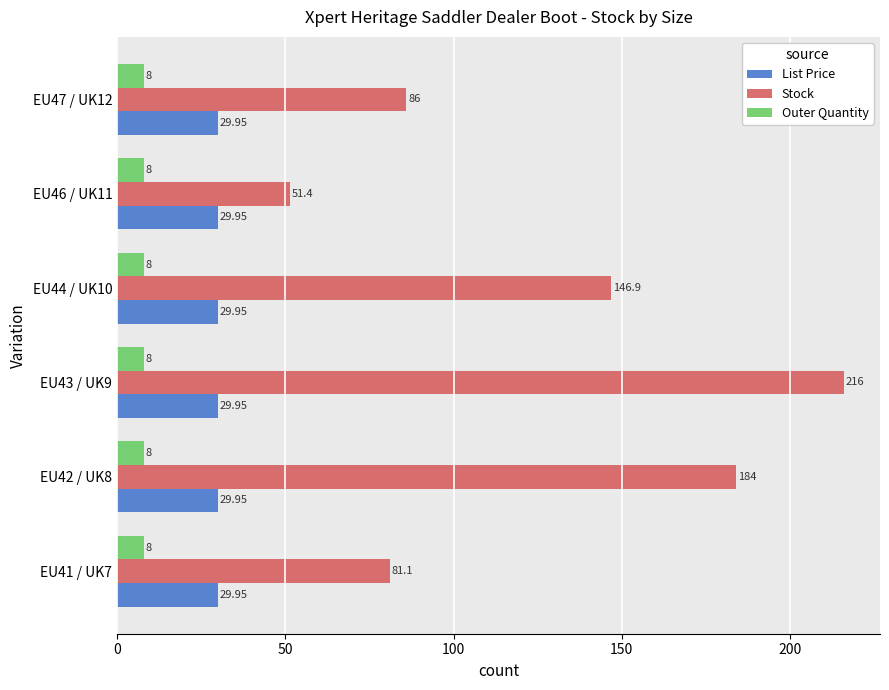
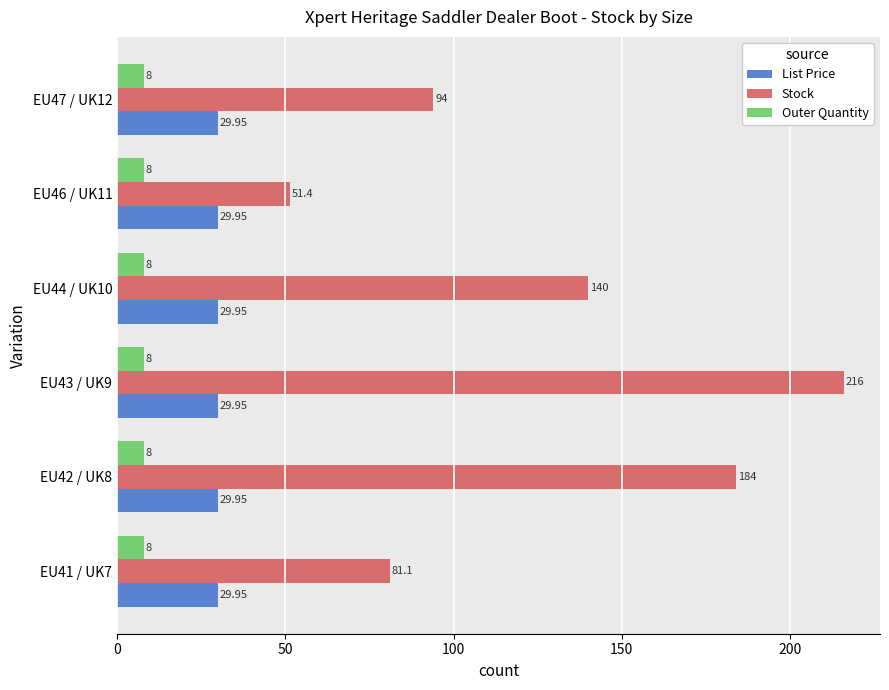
Stock, EU47 / UK12: 86 -> 94
Stock, EU44 / UK10: 146.9 -> 140
